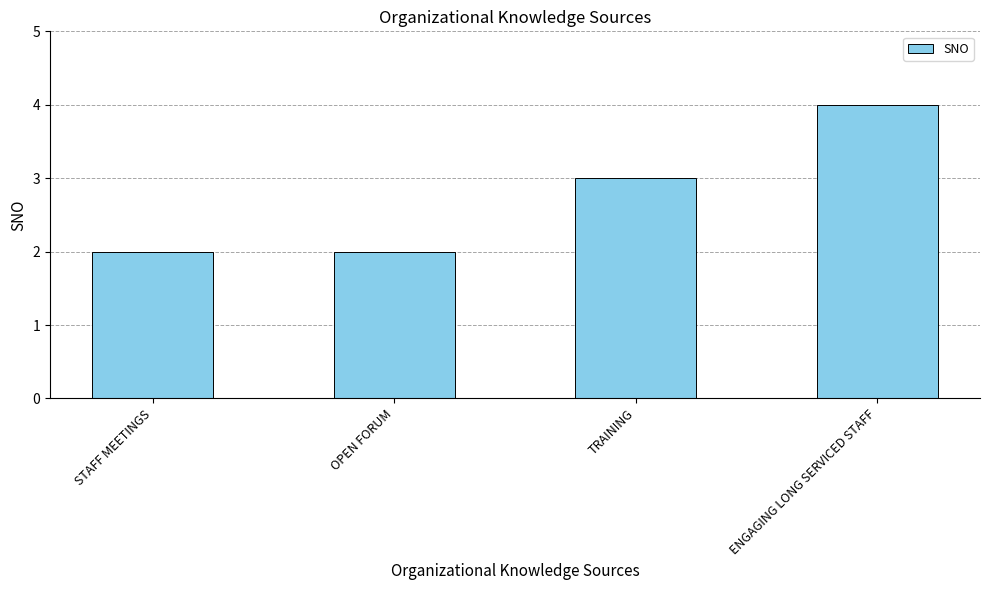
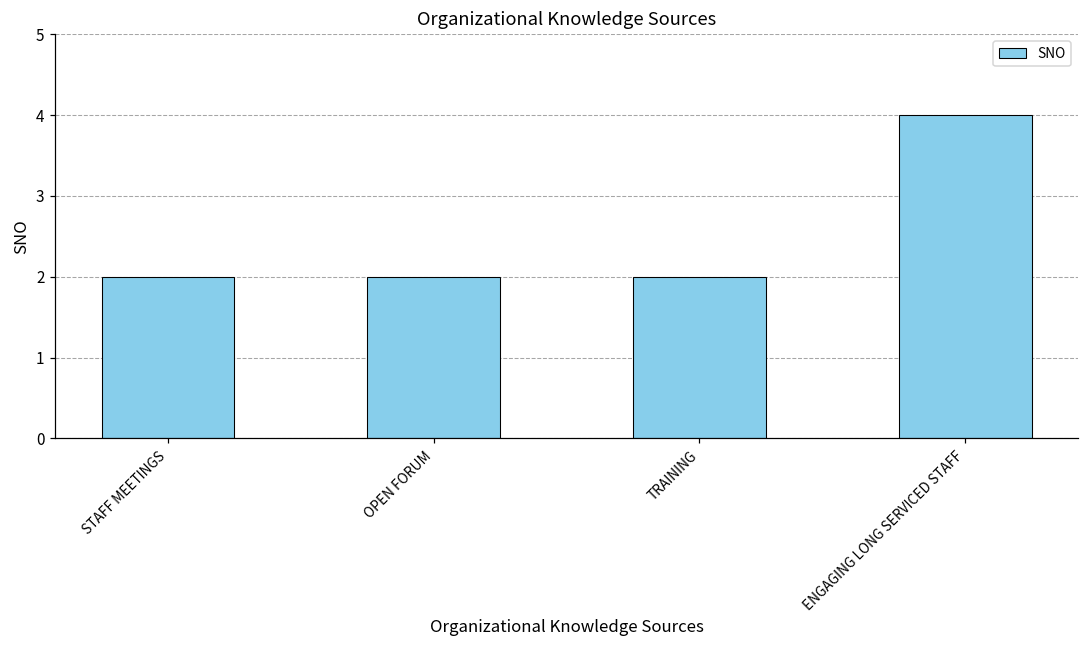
TRAINING: 3 -> 2
